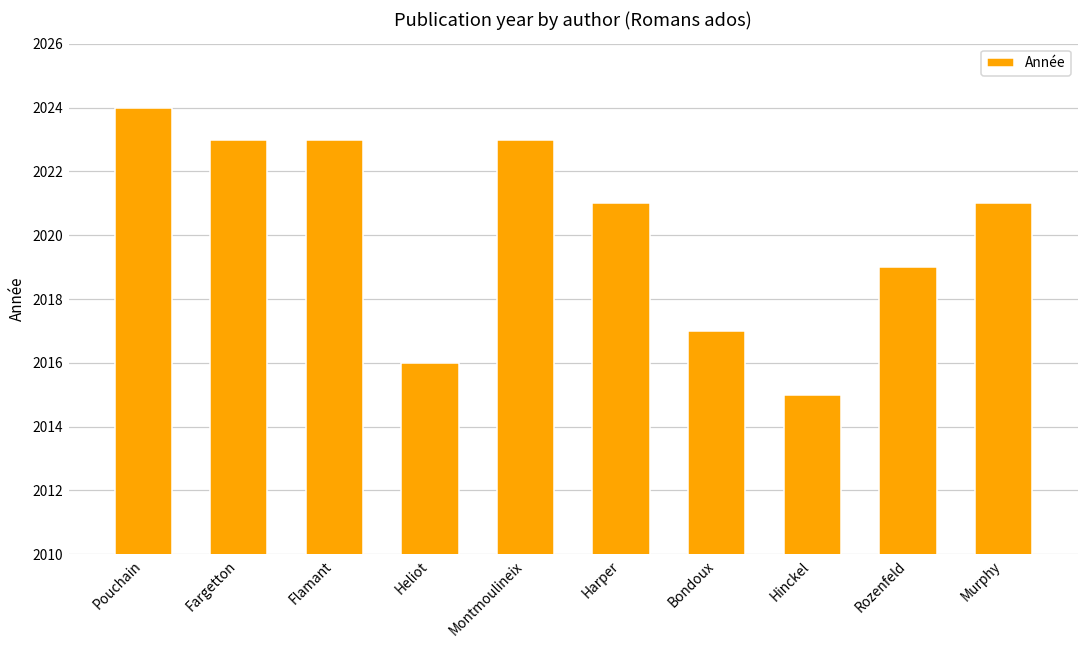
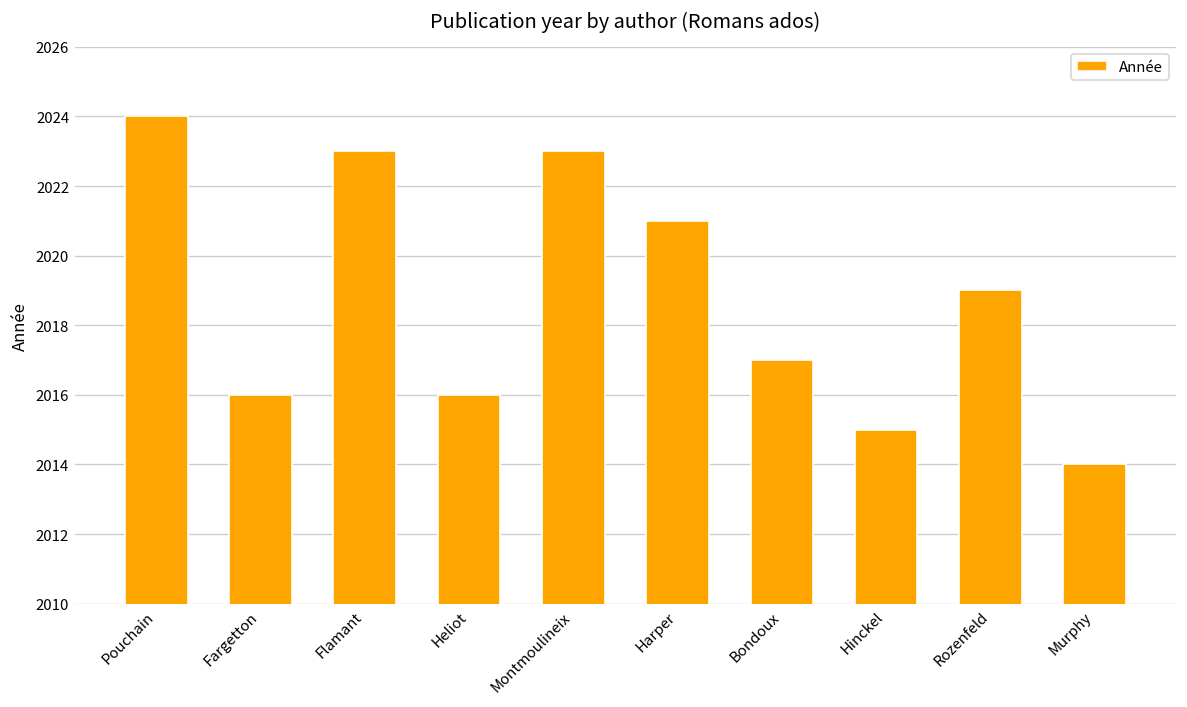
Fargetton: 2023 -> 2016
Murphy: 2021 -> 2014
